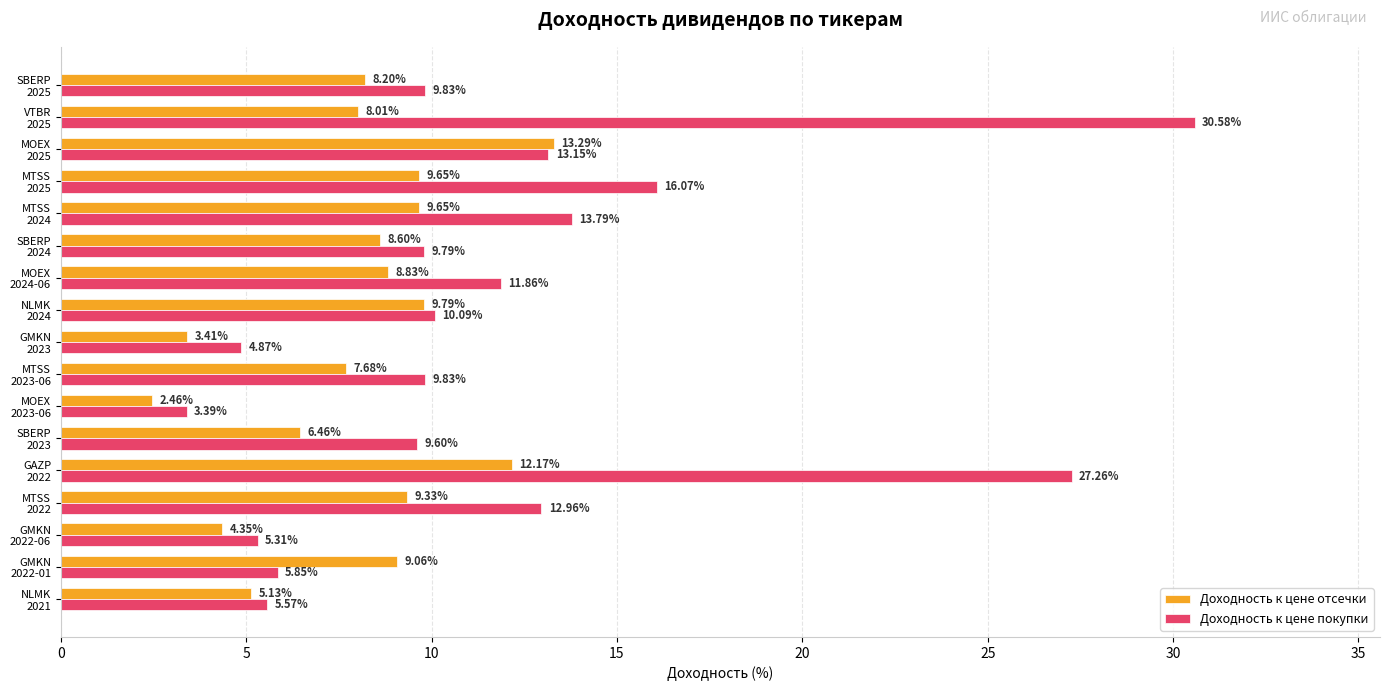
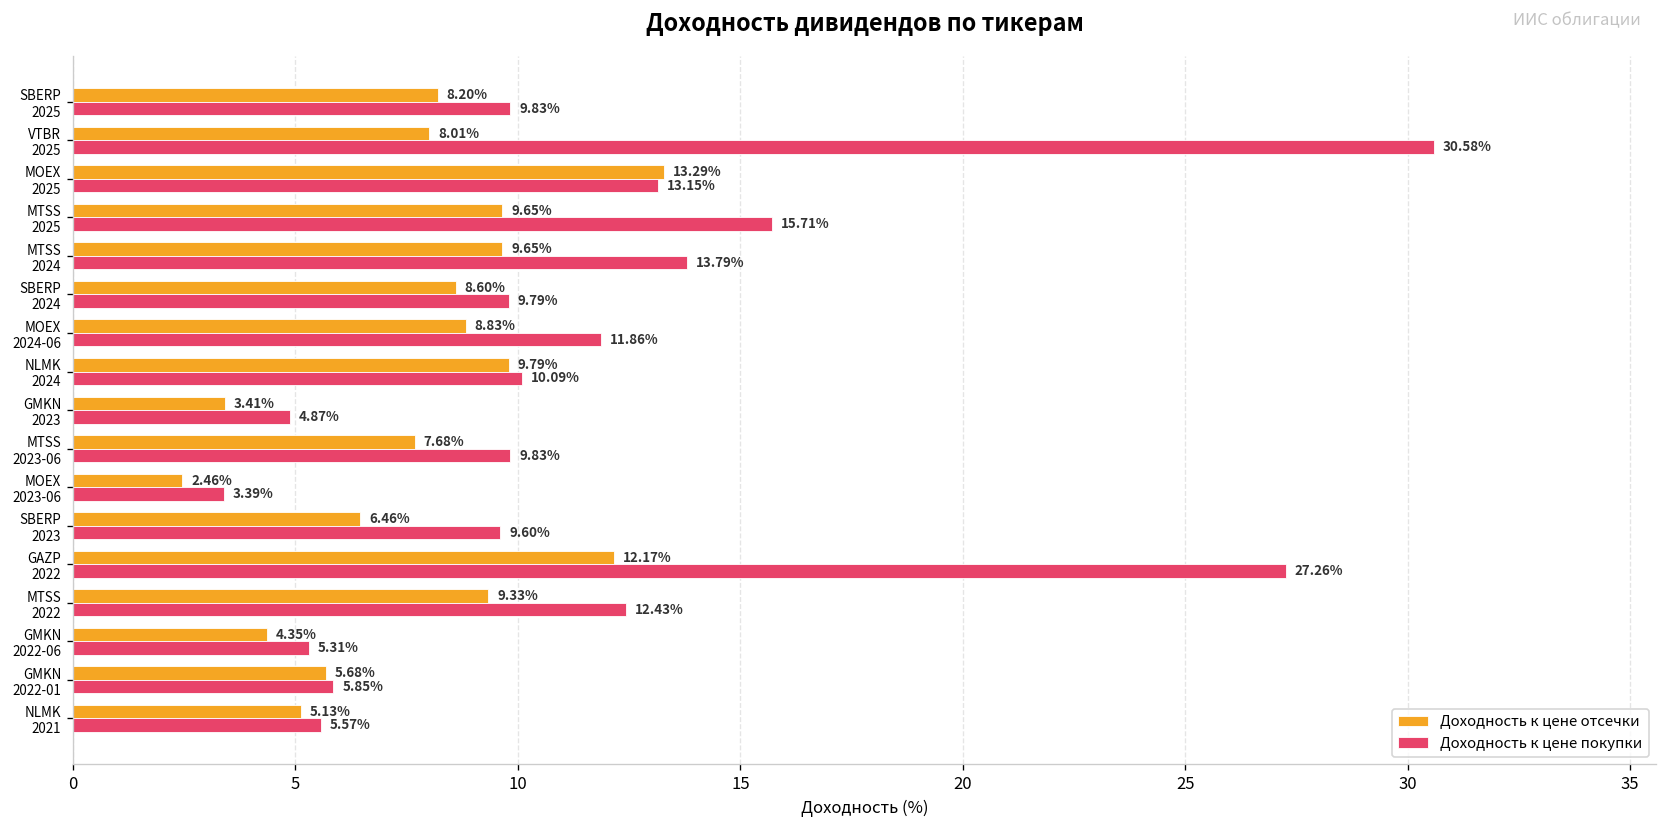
Доходность к цене покупки, MTSS 2025: 16.07% -> 15.71%
Доходность к цене покупки, MTSS 2022: 12.96% -> 12.43%
Доходность к цене отсечки, GMKN 2022-01: 9.06% -> 5.68%
